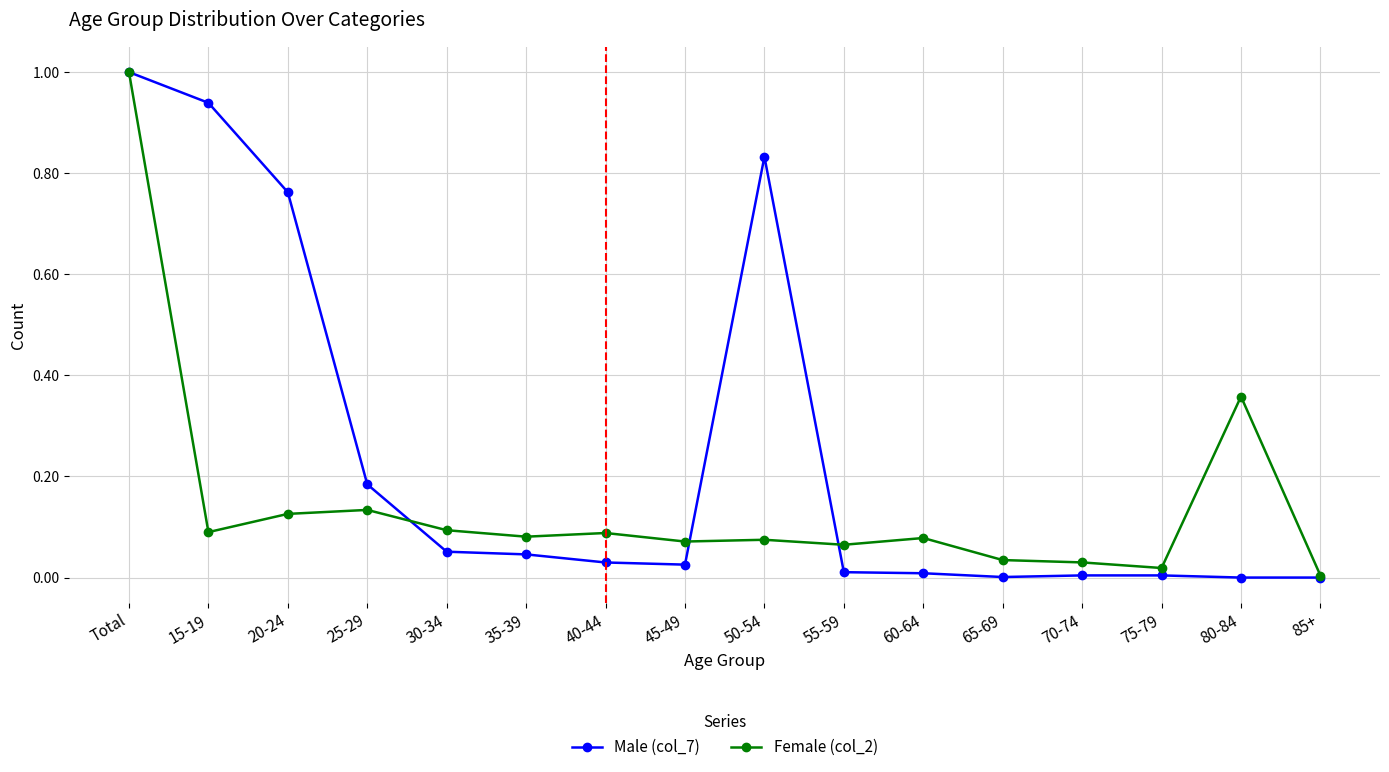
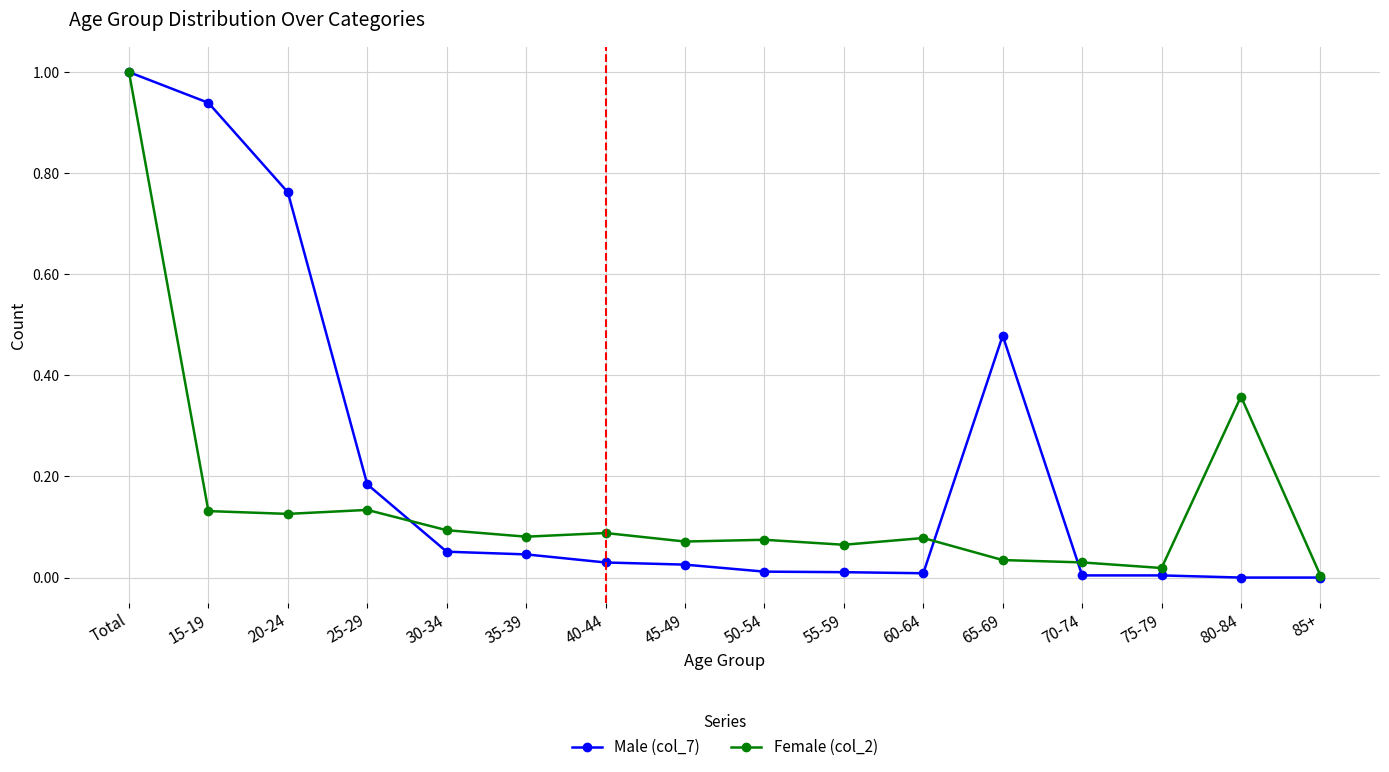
Female (col_2), 15-19: 0.09 -> 0.13
Male (col_7), 50-54: 0.83 -> 0.01
Male (col_7), 65-69: 0.00 -> 0.48
